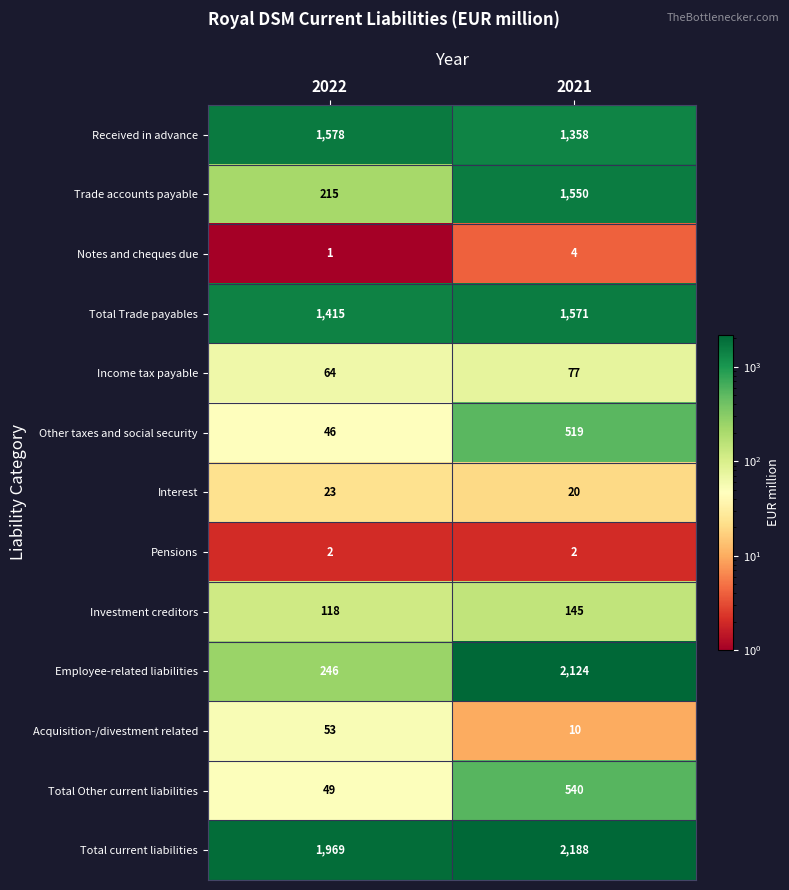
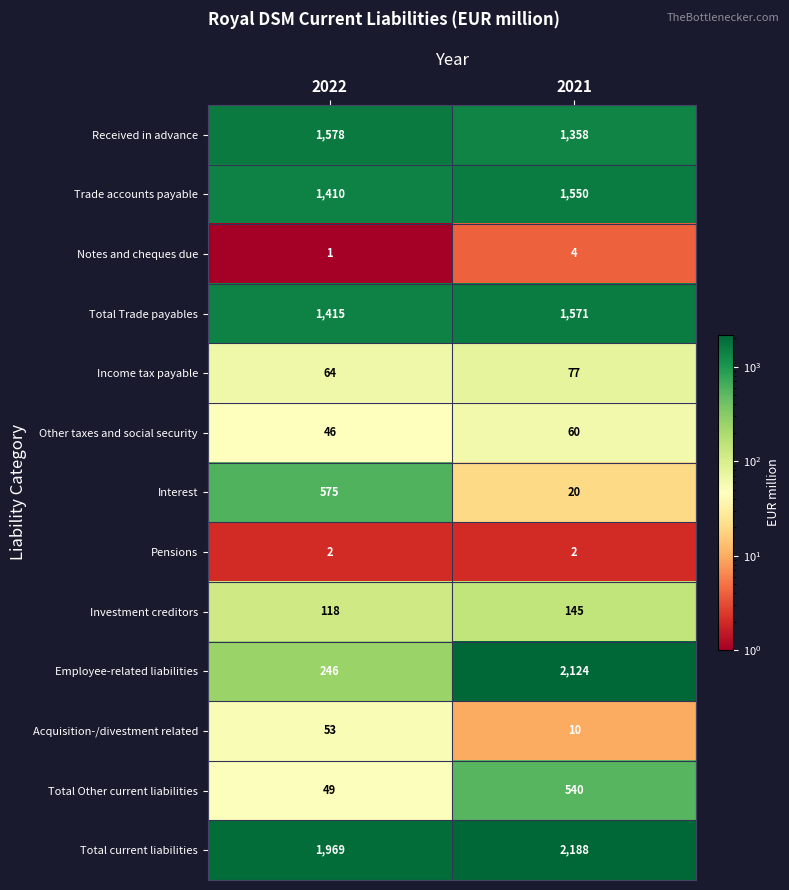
Trade accounts payable, 2022: 215 -> 1,410
Other taxes and social security, 2021: 519 -> 60
Interest, 2022: 23 -> 575
